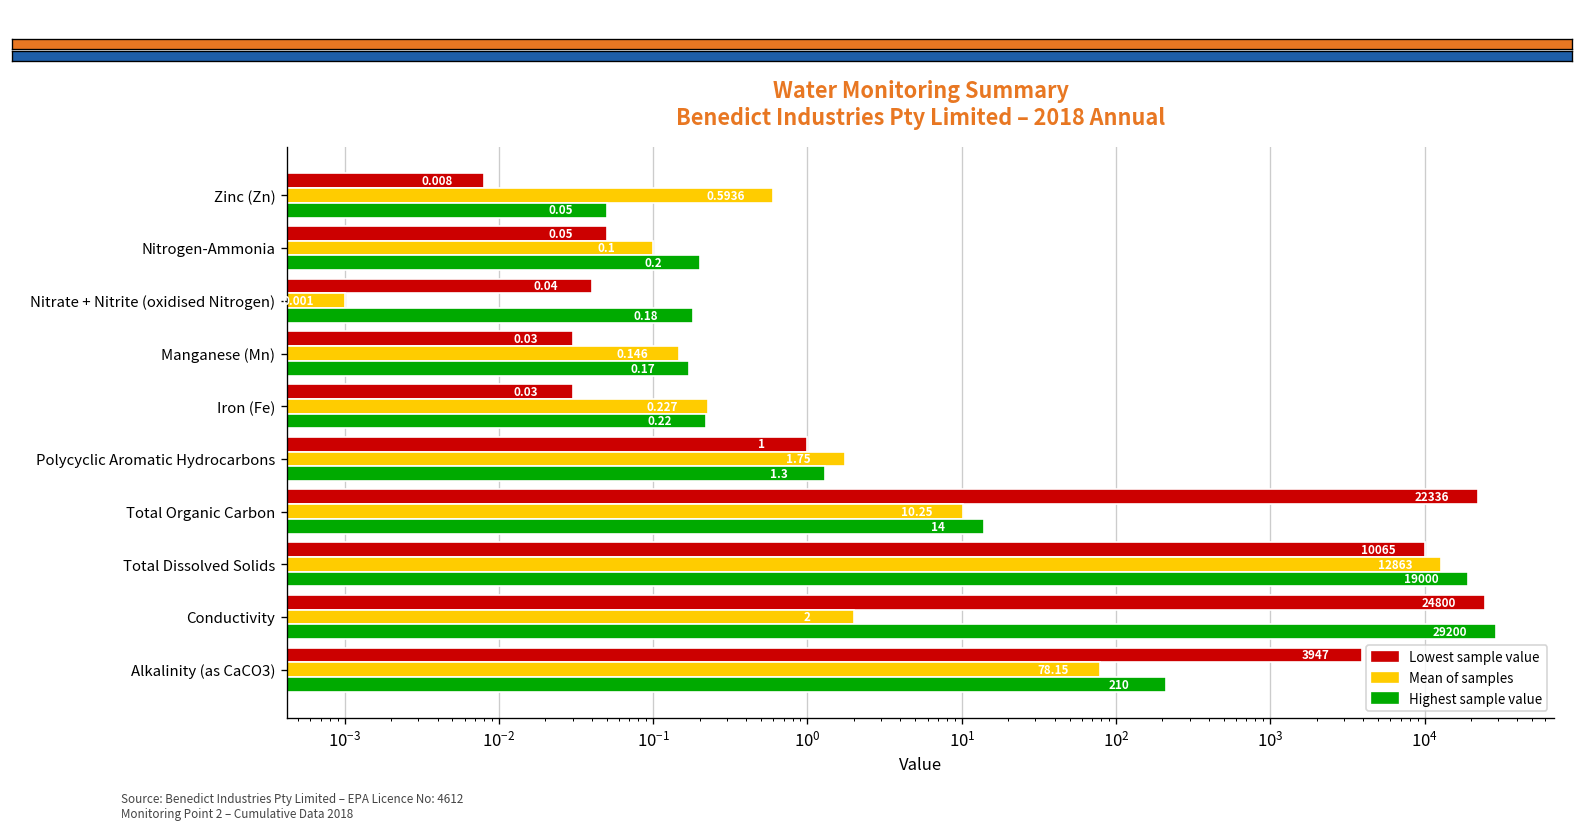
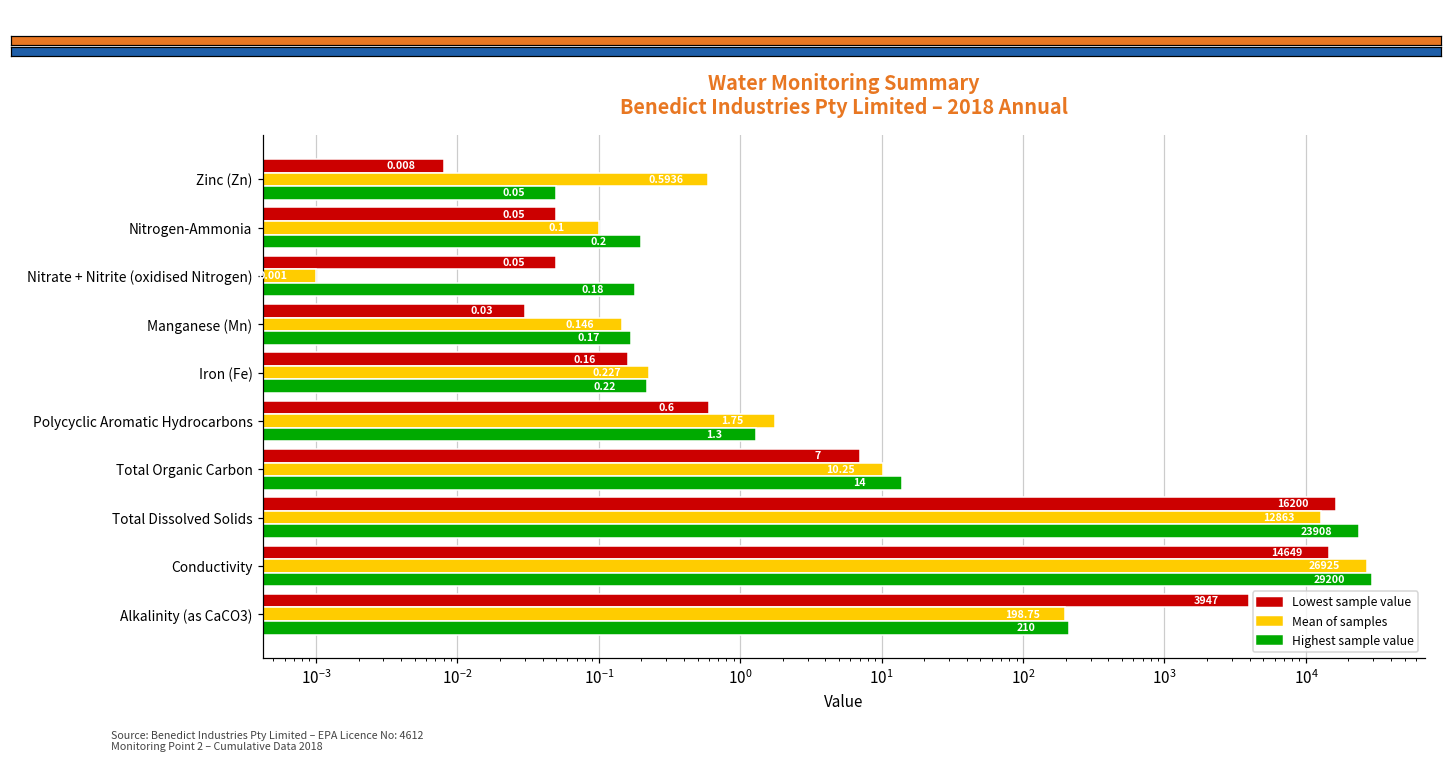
Lowest sample value, Nitrate + Nitrite (oxidised Nitrogen): 0.04 -> 0.05
Lowest sample value, Iron (Fe): 0.03 -> 0.16
Lowest sample value, Polycyclic Aromatic Hydrocarbons: 1 -> 0.6
Lowest sample value, Total Organic Carbon: 22336 -> 7
Lowest sample value, Total Dissolved Solids: 10065 -> 16200
Highest sample value, Total Dissolved Solids: 19000 -> 23908
Lowest sample value, Conductivity: 24800 -> 14649
Mean of samples, Conductivity: 2 -> 26925
Mean of samples, Alkalinity (as CaCO3): 78.15 -> 198.75
